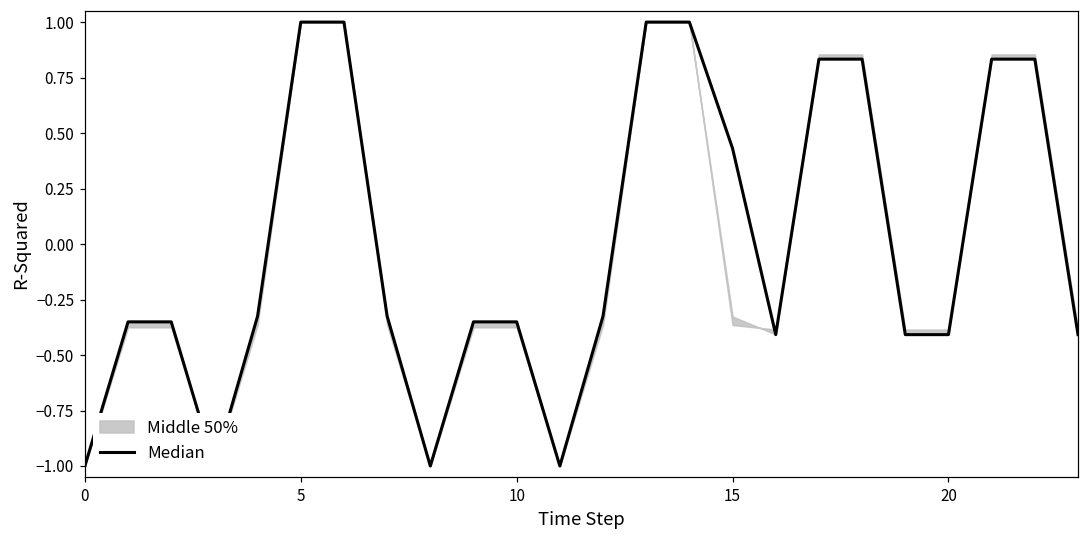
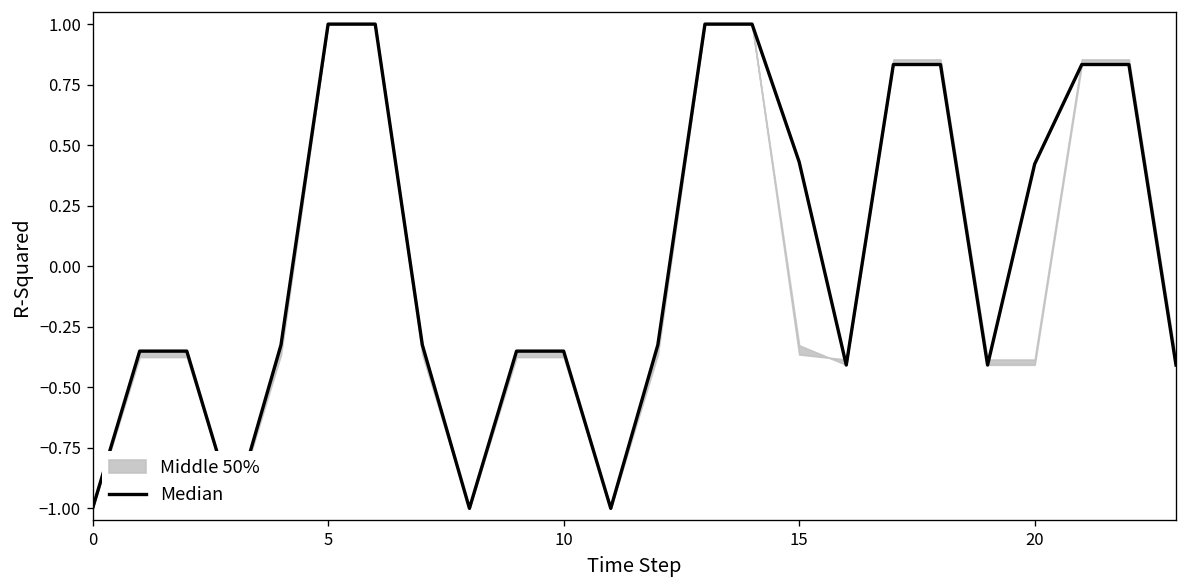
Median, 20: -0.41 -> 0.42
